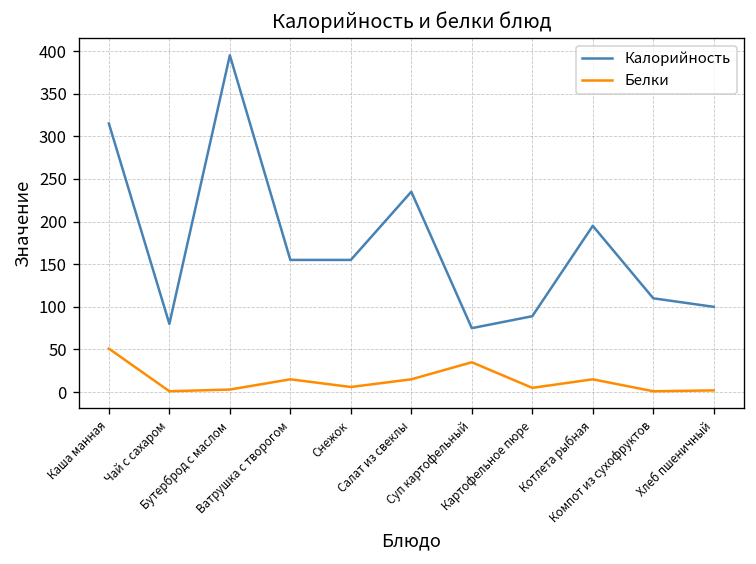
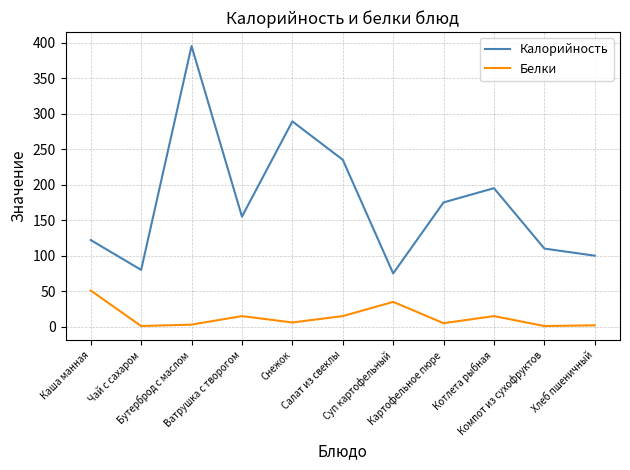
Калорийность, Каша манная: 320 -> 120
Калорийность, Снежок: 160 -> 290
Калорийность, Картофельное пюре: 90 -> 180
